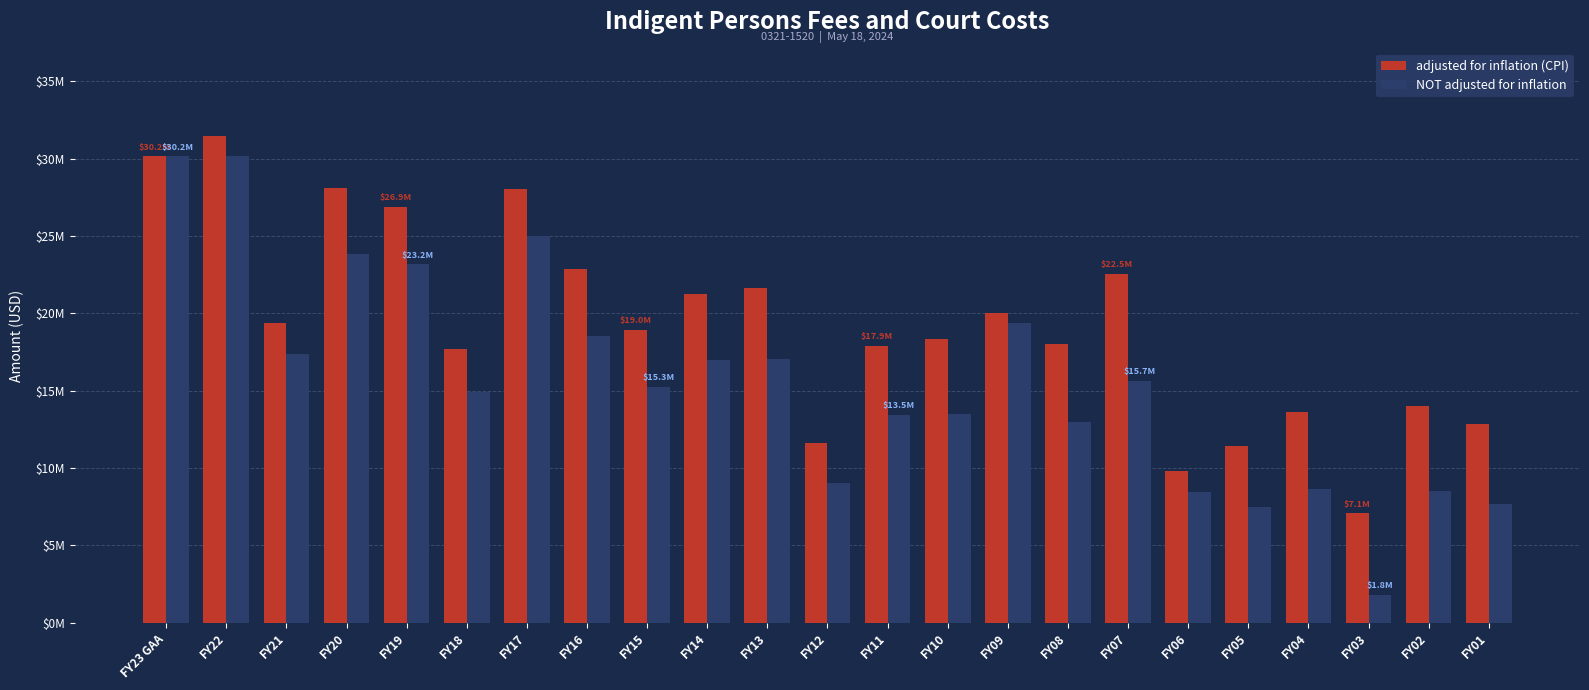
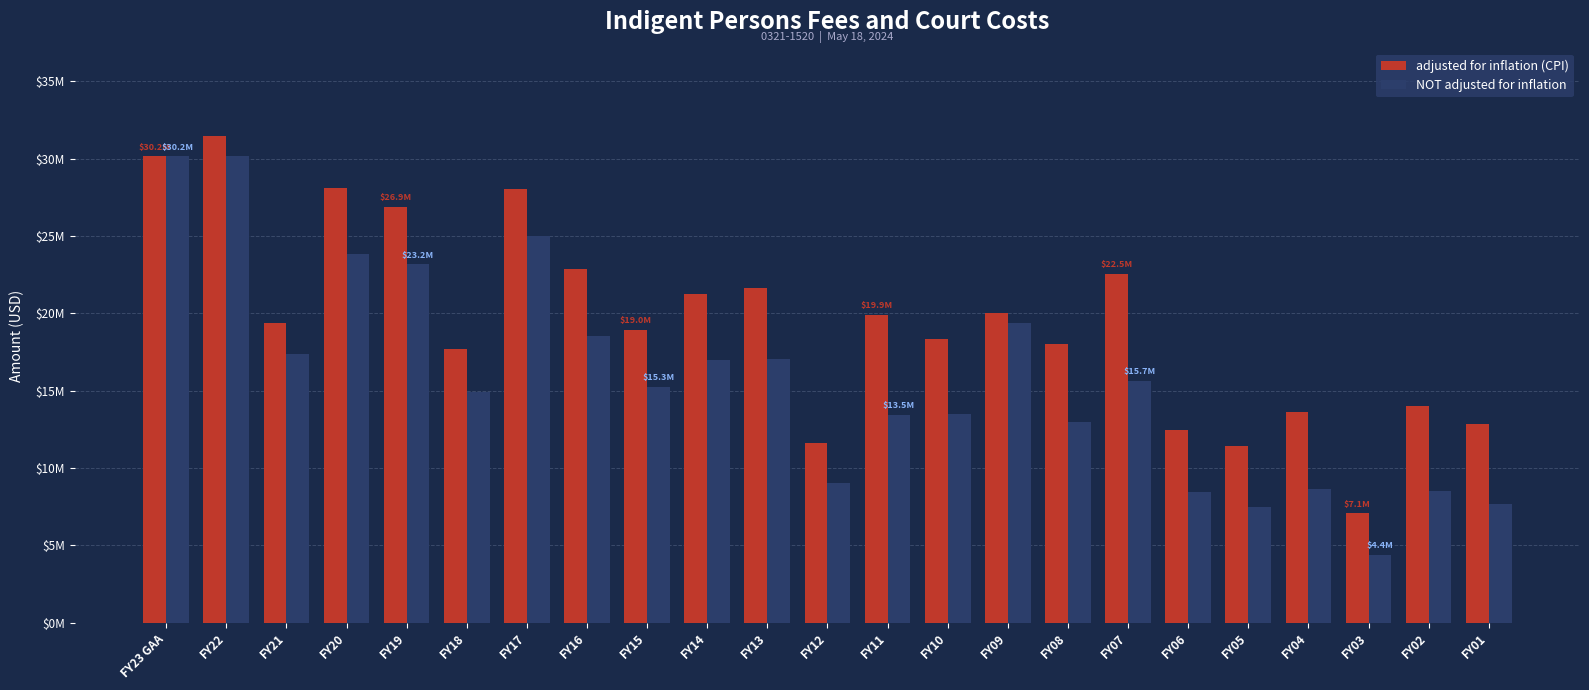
adjusted for inflation (CPI), FY11: $17.9M -> $19.9M
adjusted for inflation (CPI), FY06: $9800000 -> $12500000
NOT adjusted for inflation, FY03: $1.8M -> $4.4M
